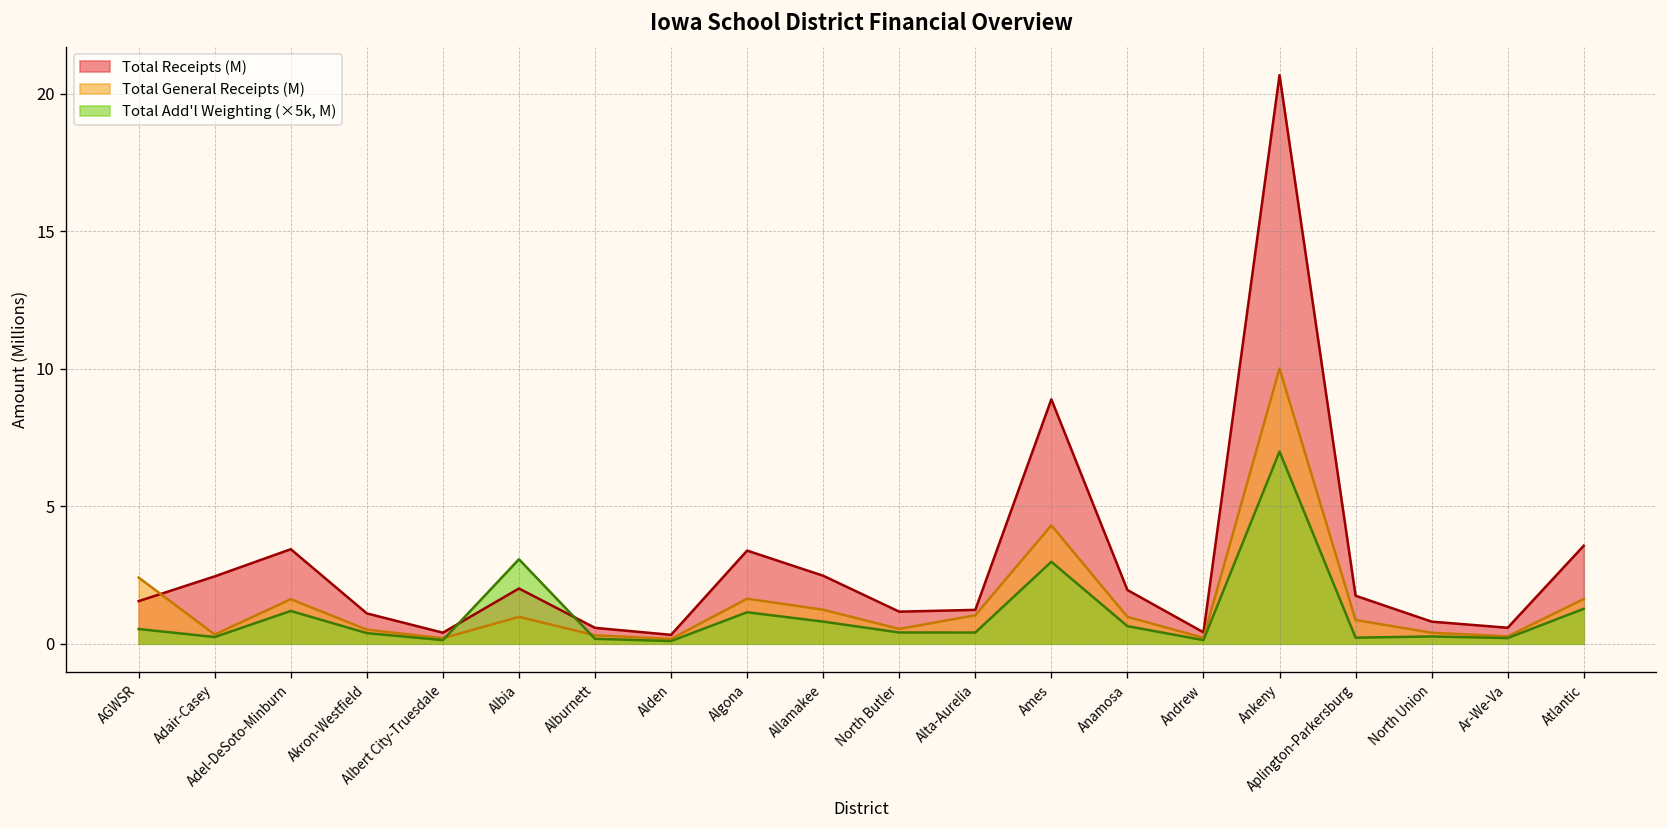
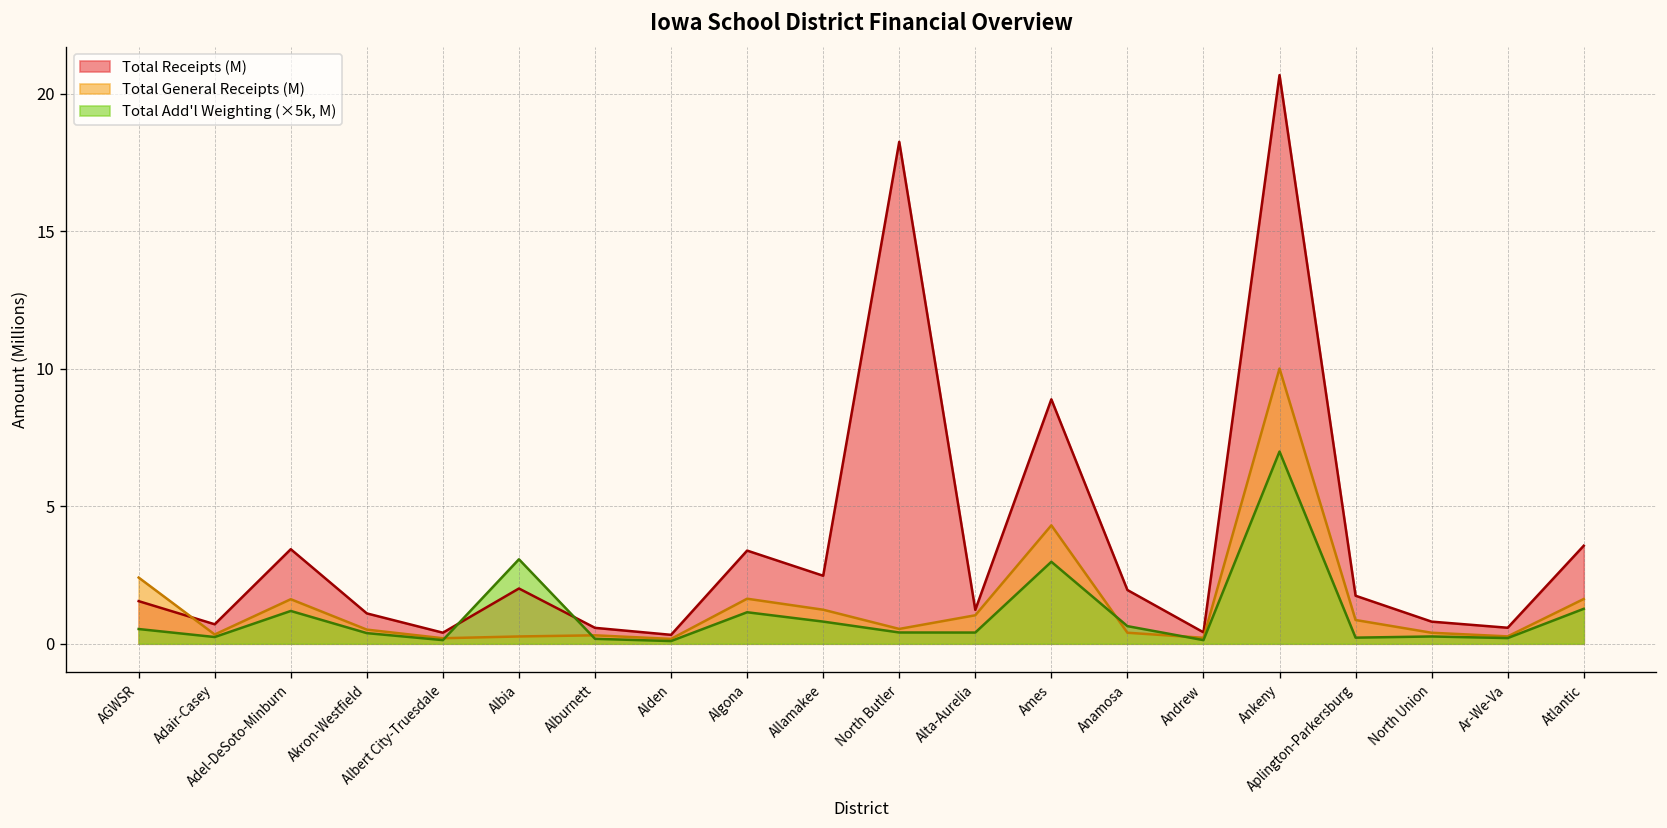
Total Receipts (M), Adair-Casey: 2.4 -> 0.7
Total General Receipts (M), Albia: 1.0 -> 0.3
Total Receipts (M), North Butler: 1.2 -> 18.3
Total General Receipts (M), Anamosa: 1.0 -> 0.4
